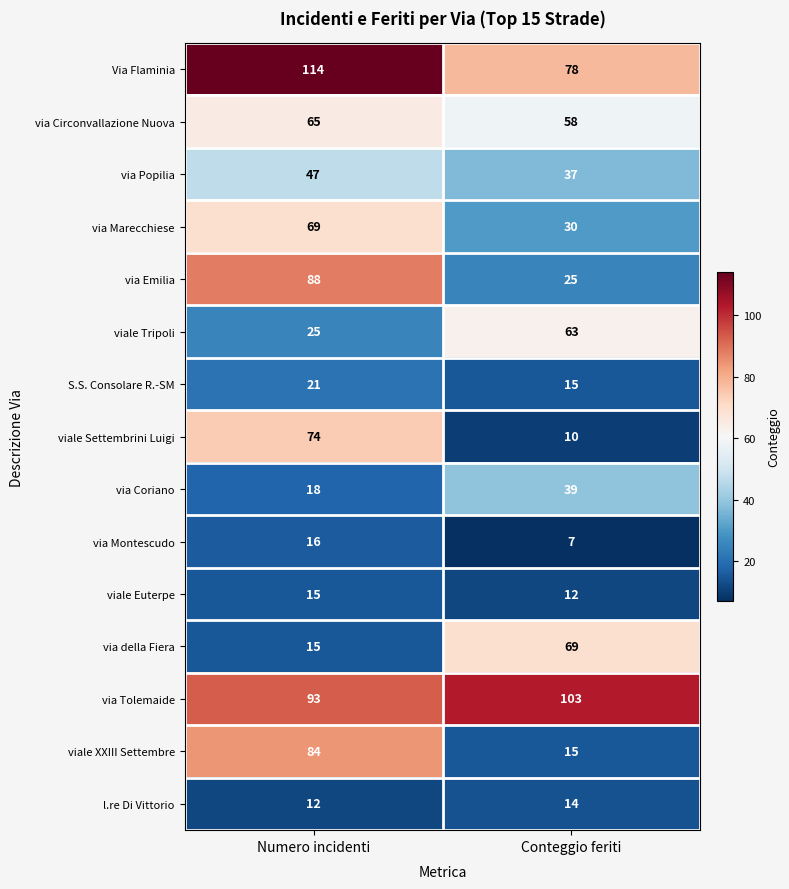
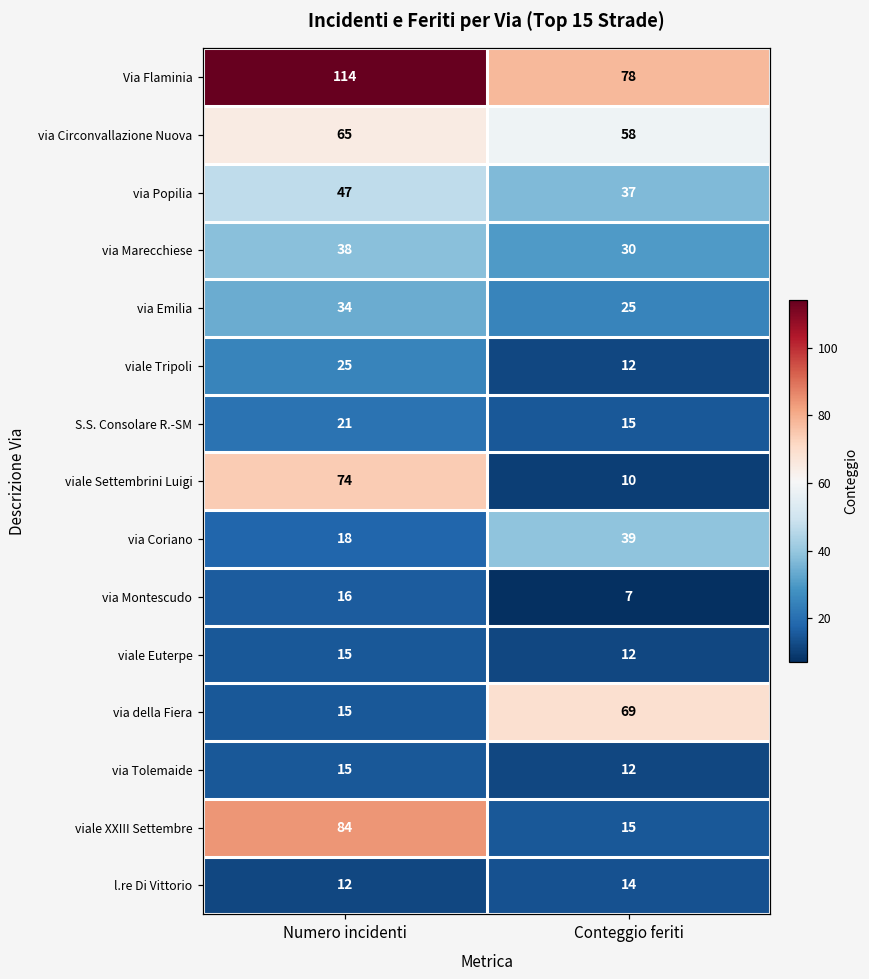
via Marecchiese, Numero incidenti: 69 -> 38
via Emilia, Numero incidenti: 88 -> 34
viale Tripoli, Conteggio feriti: 63 -> 12
via Tolemaide, Numero incidenti: 93 -> 15
via Tolemaide, Conteggio feriti: 103 -> 12
